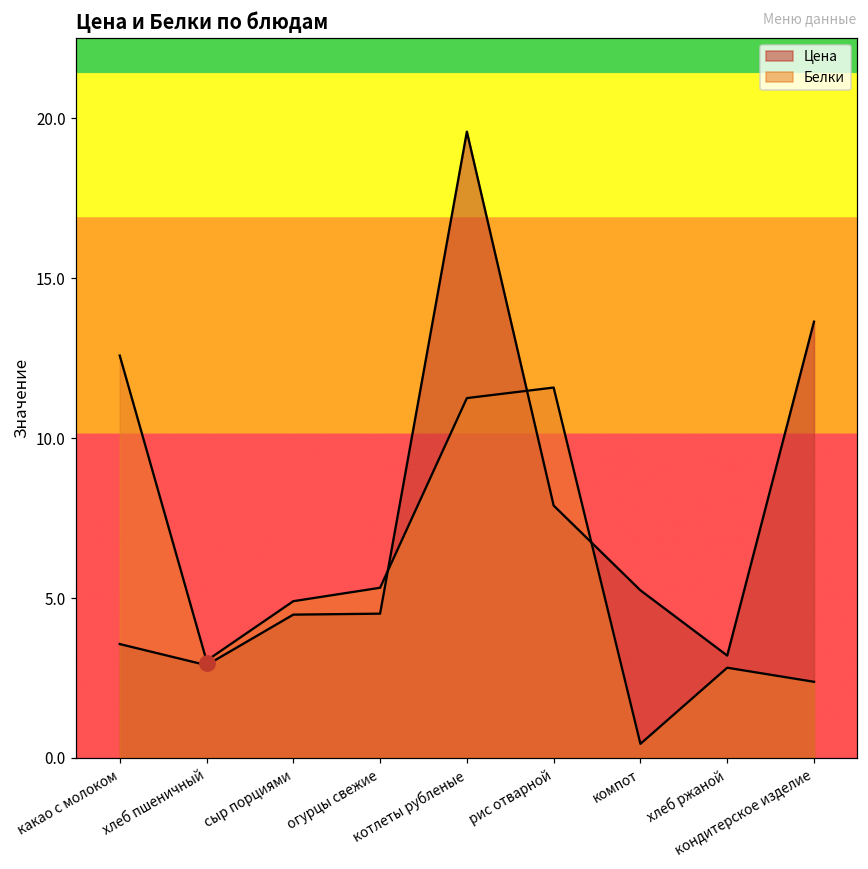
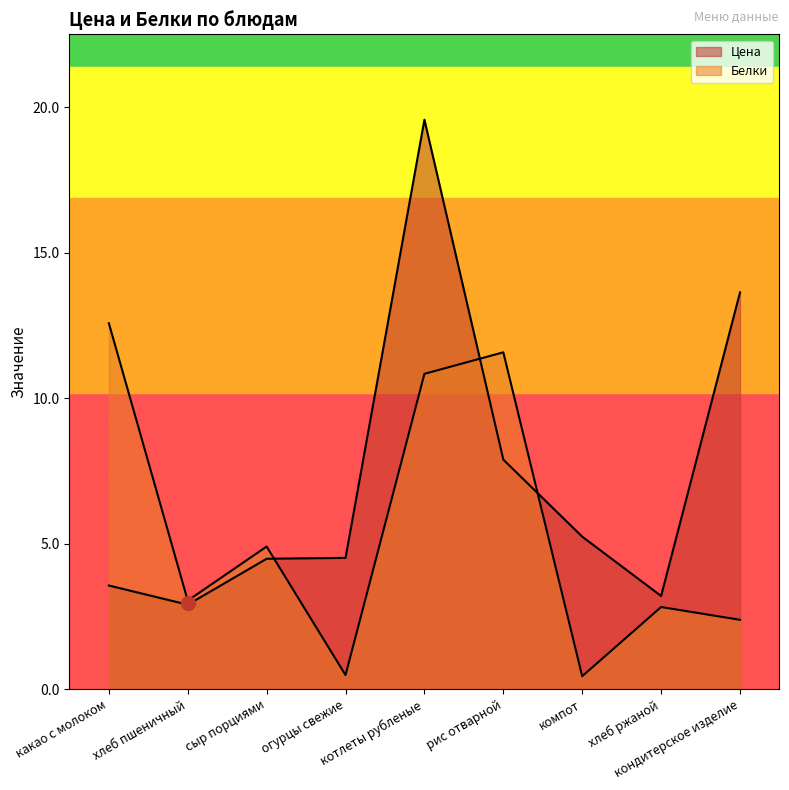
Белки, огурцы свежие: 5.3 -> 0.5
Белки, котлеты рубленые: 11.3 -> 10.8
